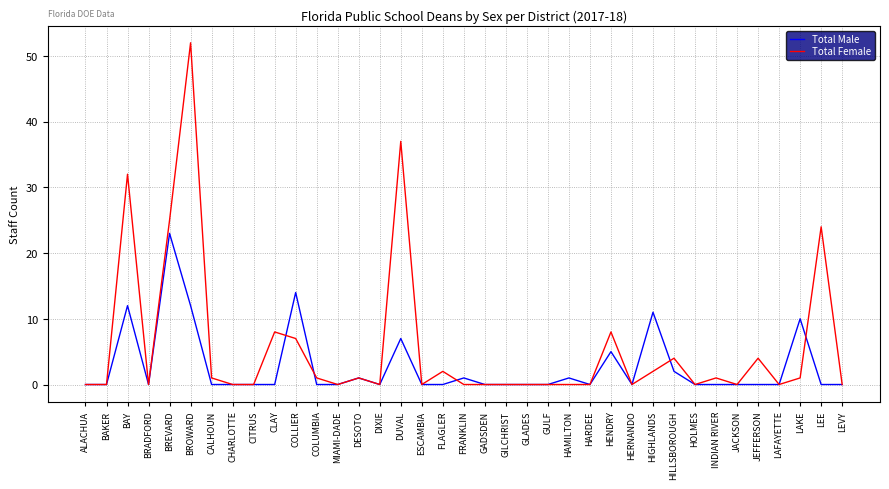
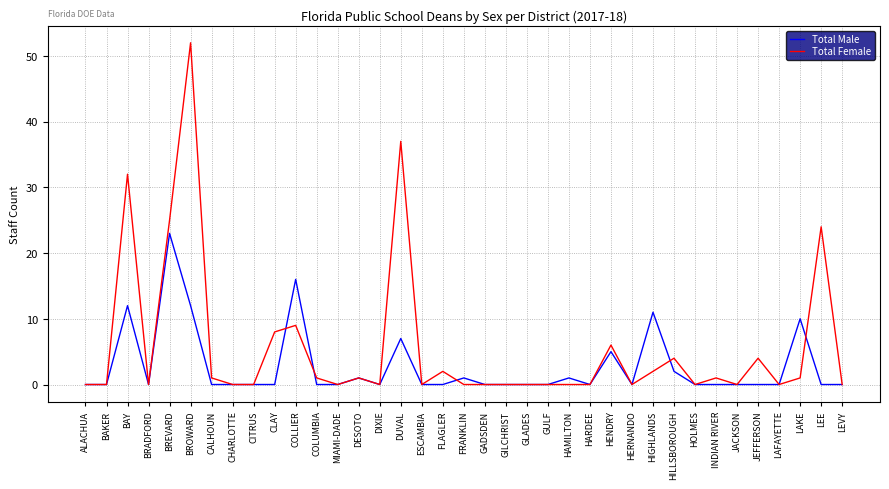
Total Male, COLLIER: 14 -> 16
Total Female, COLLIER: 7 -> 9
Total Female, HENDRY: 8 -> 6
